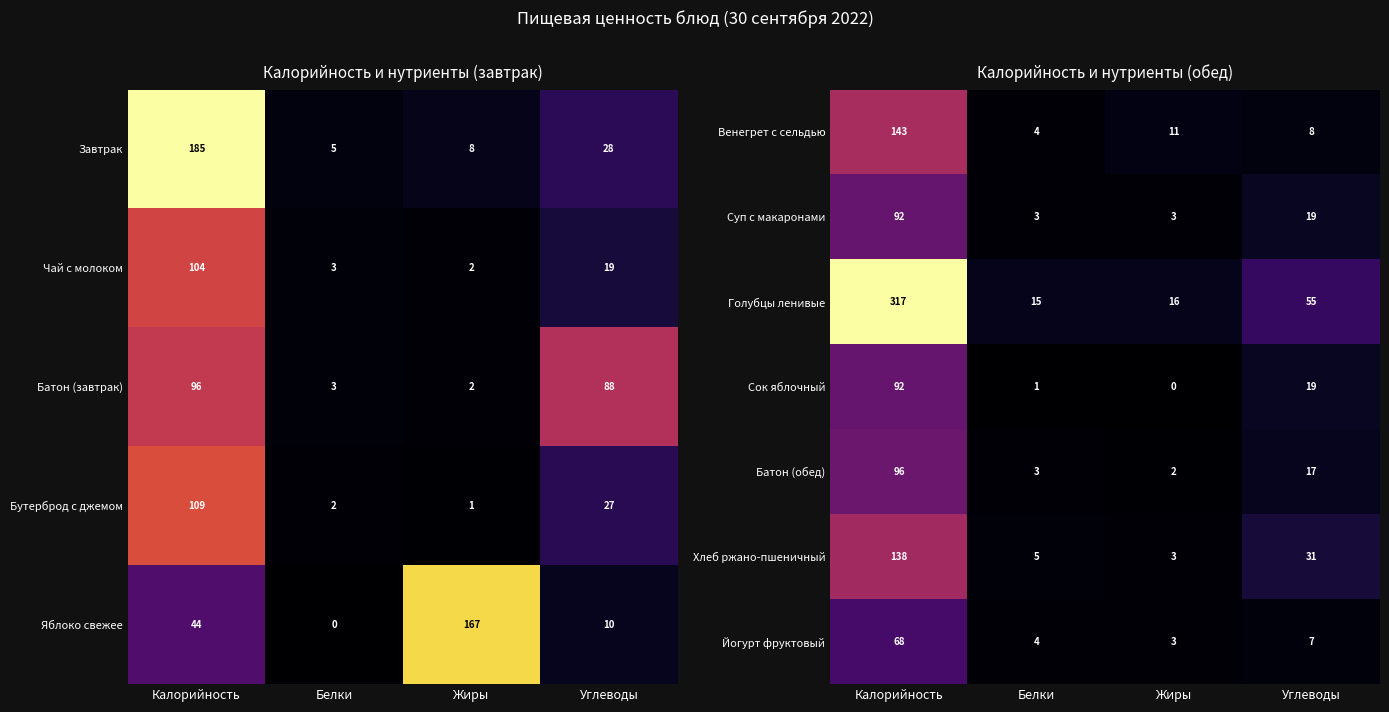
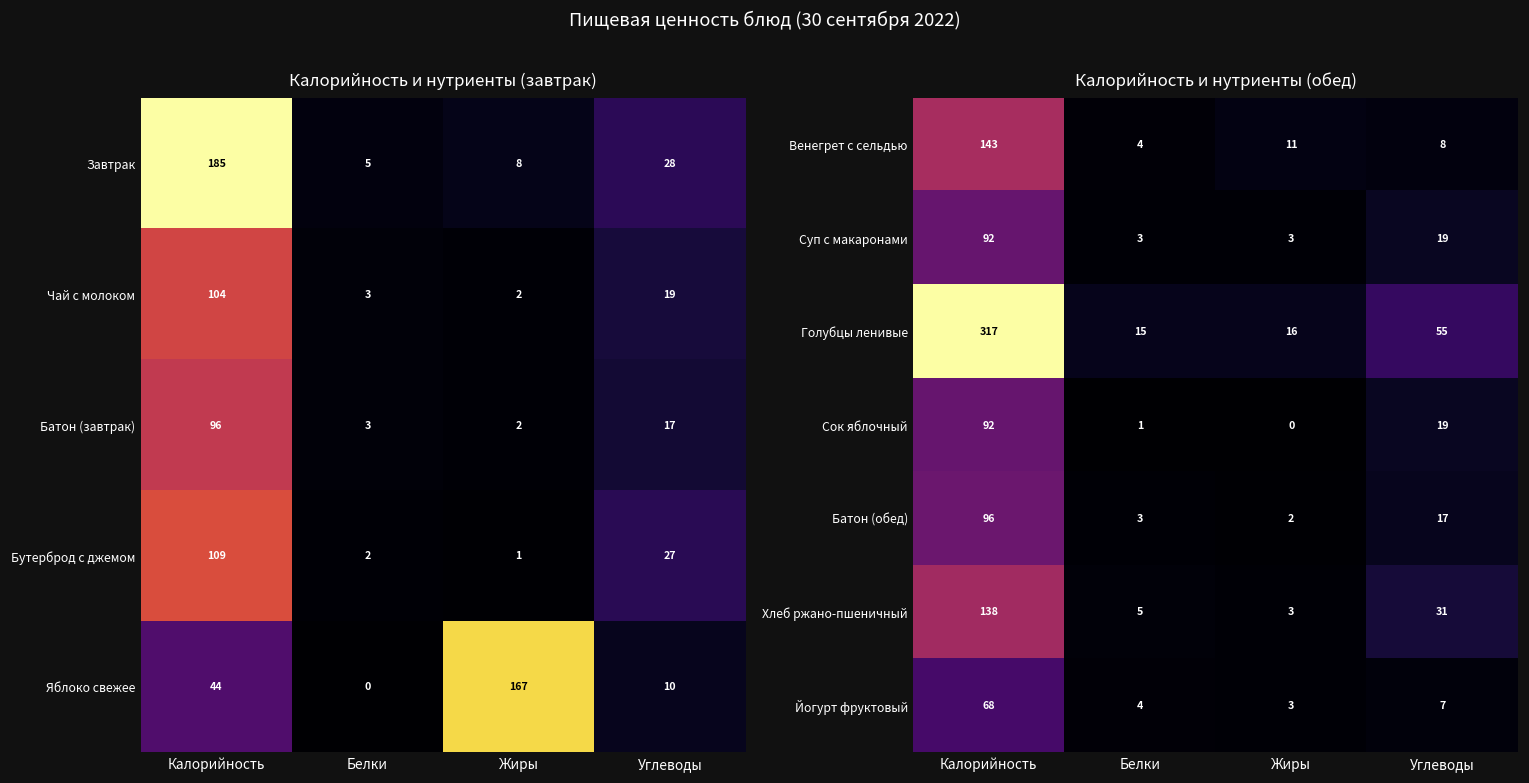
Калорийность и нутриенты (завтрак), Батон (завтрак), Углеводы: 88 -> 17
